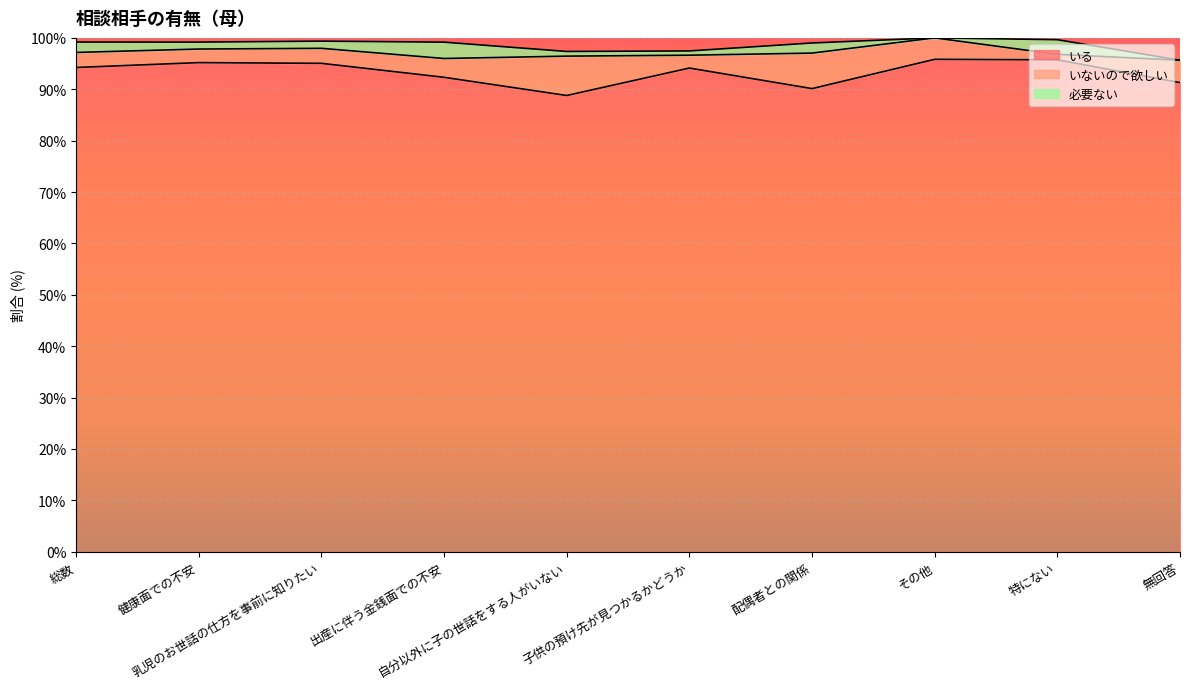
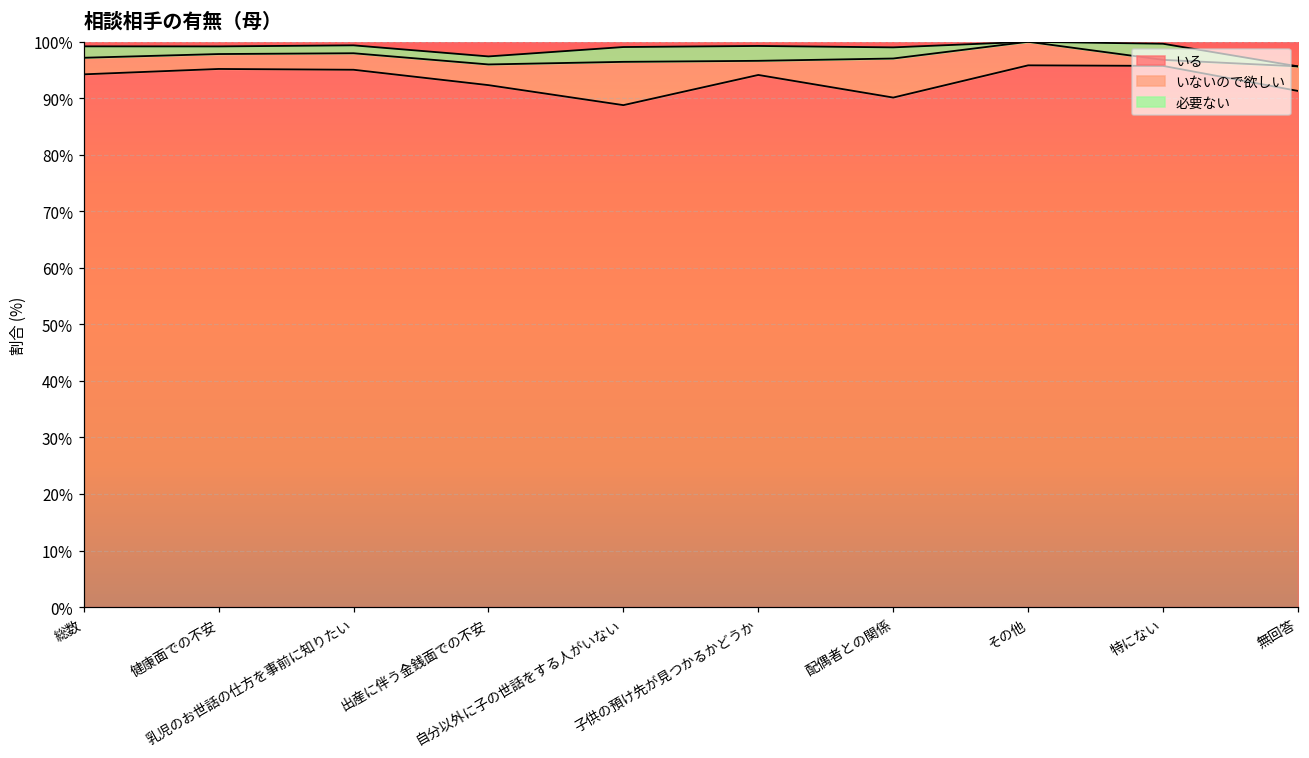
必要ない, 出産に伴う金銭面での不安: 3% -> 1%
必要ない, 自分以外に子の世話をする人がいない: 1% -> 3%
必要ない, 子供の預け先が見つかるかどうか: 1% -> 3%
